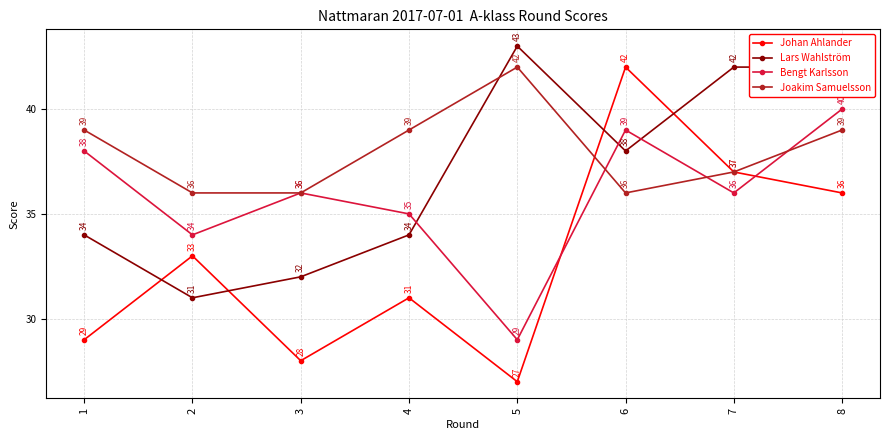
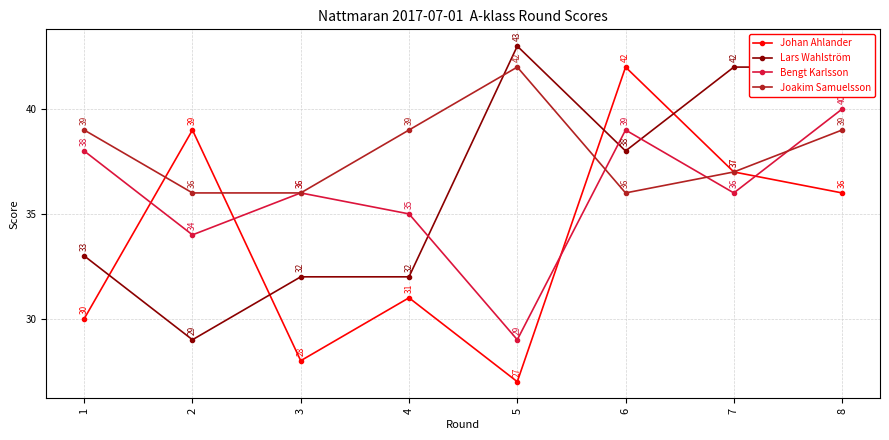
Johan Ahlander, 1: 29 -> 30
Lars Wahlström, 1: 34 -> 33
Johan Ahlander, 2: 33 -> 39
Lars Wahlström, 2: 31 -> 29
Lars Wahlström, 4: 34 -> 32
